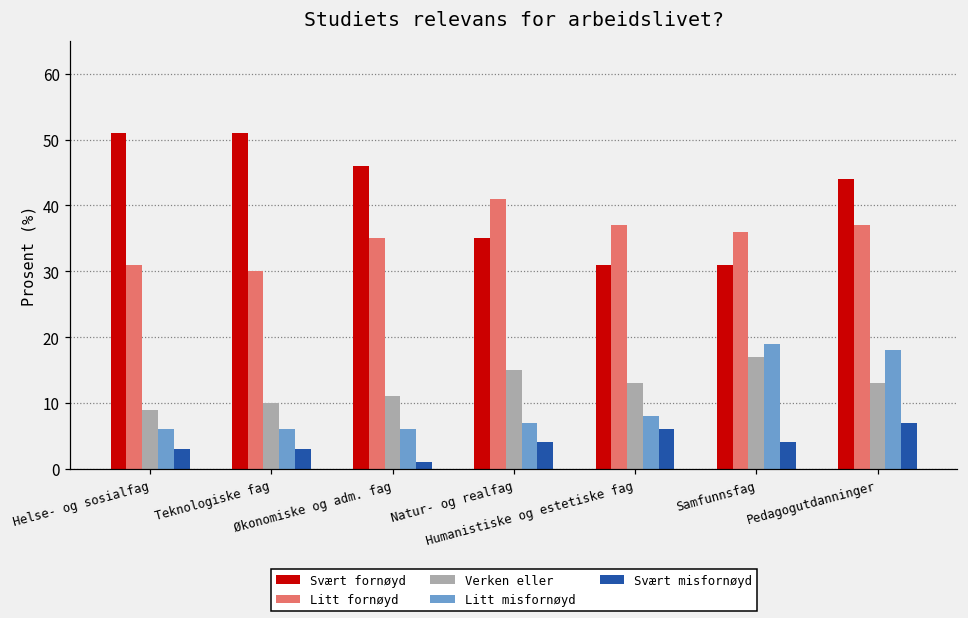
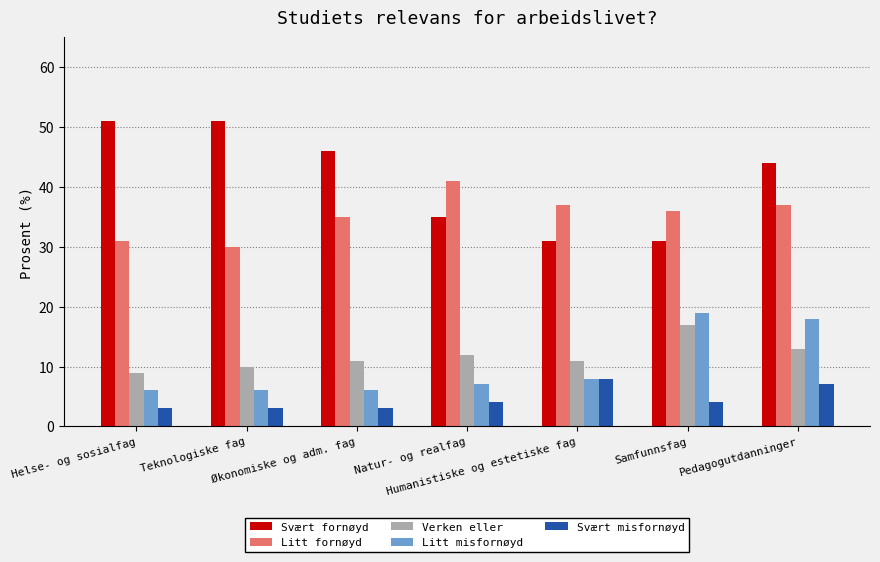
Svært misfornøyd, Økonomiske og adm. fag: 1 -> 3
Verken eller, Natur- og realfag: 15 -> 12
Verken eller, Humanistiske og estetiske fag: 13 -> 11
Svært misfornøyd, Humanistiske og estetiske fag: 6 -> 8
